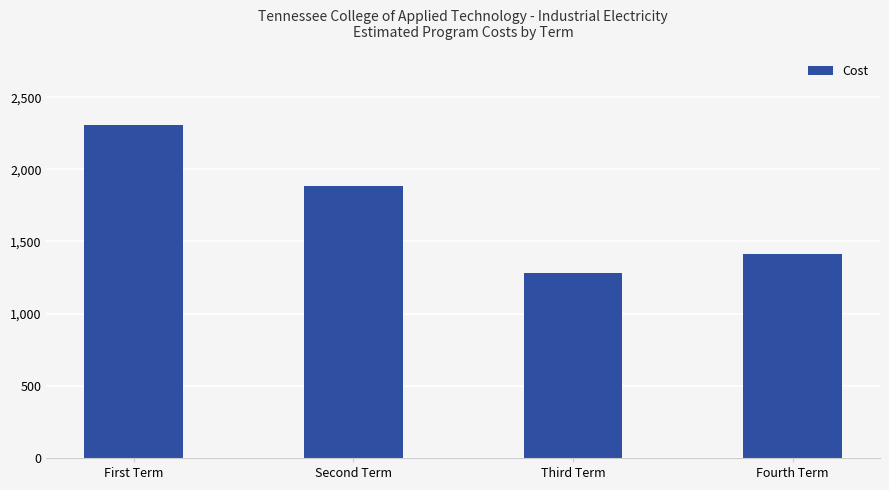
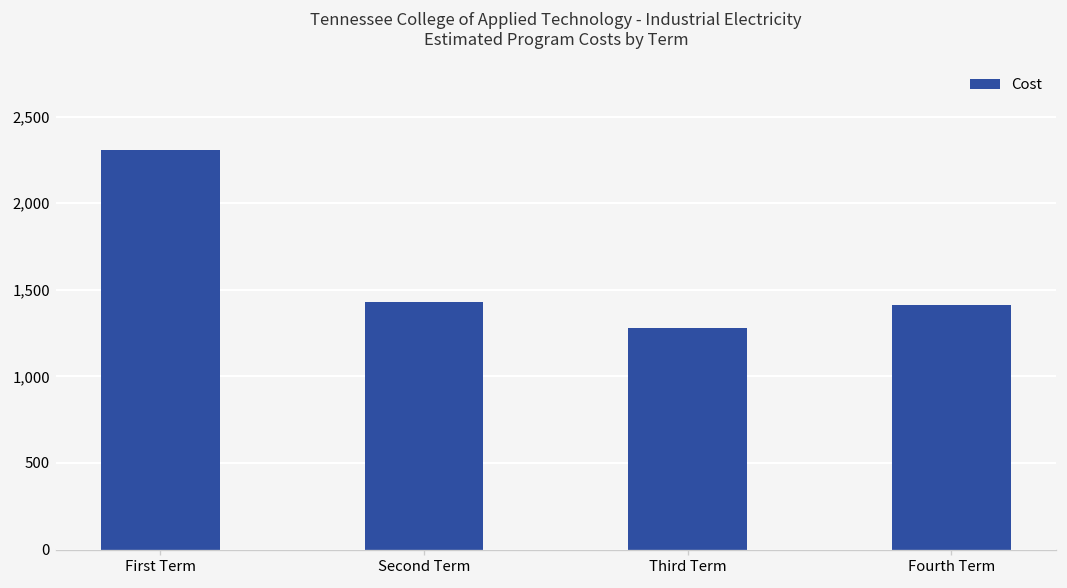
Second Term: 1,890 -> 1,430
